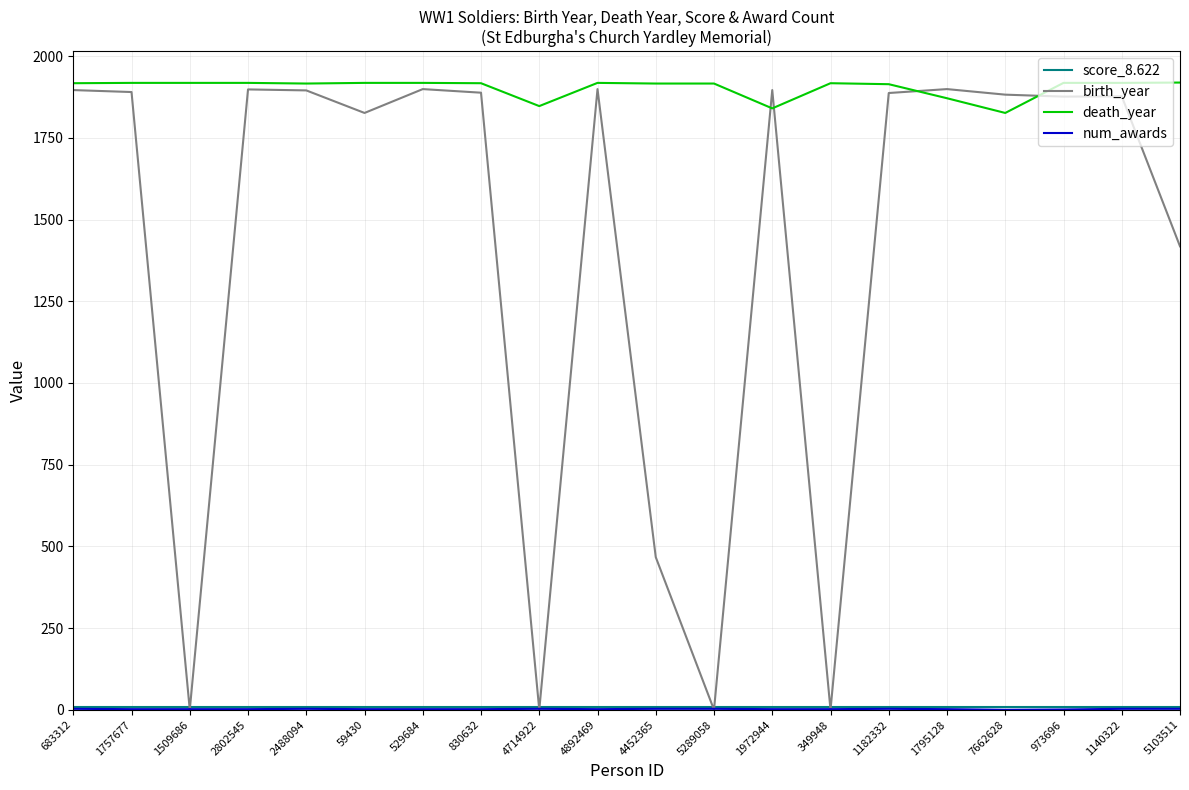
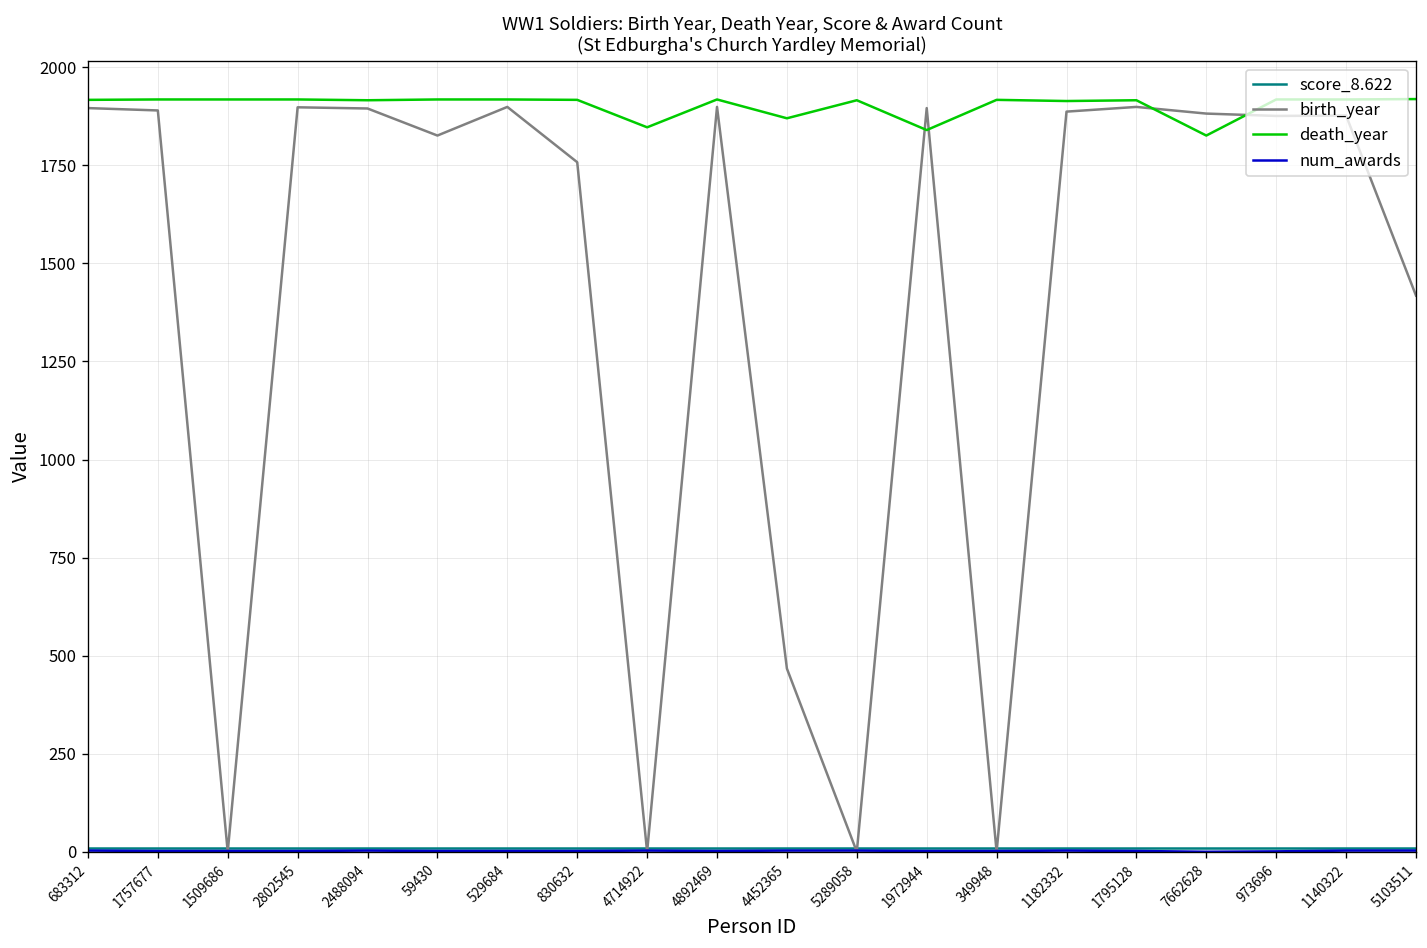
birth_year, 830632: 1890 -> 1760
death_year, 4452365: 1920 -> 1870
death_year, 1795128: 1870 -> 1920
